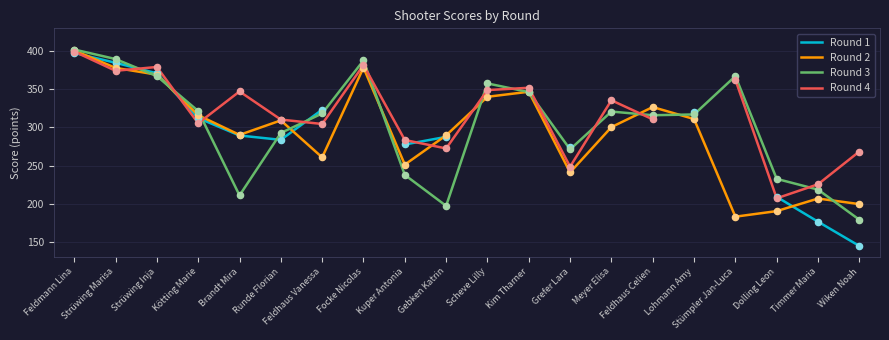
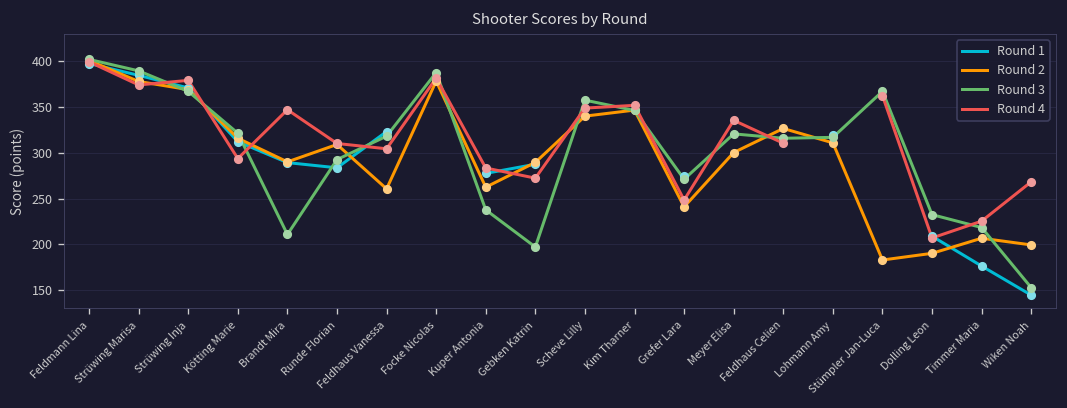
Round 4, Kötting Marie: 310 -> 290
Round 2, Kuper Antonia: 250 -> 260
Round 3, Wiken Noah: 180 -> 150
